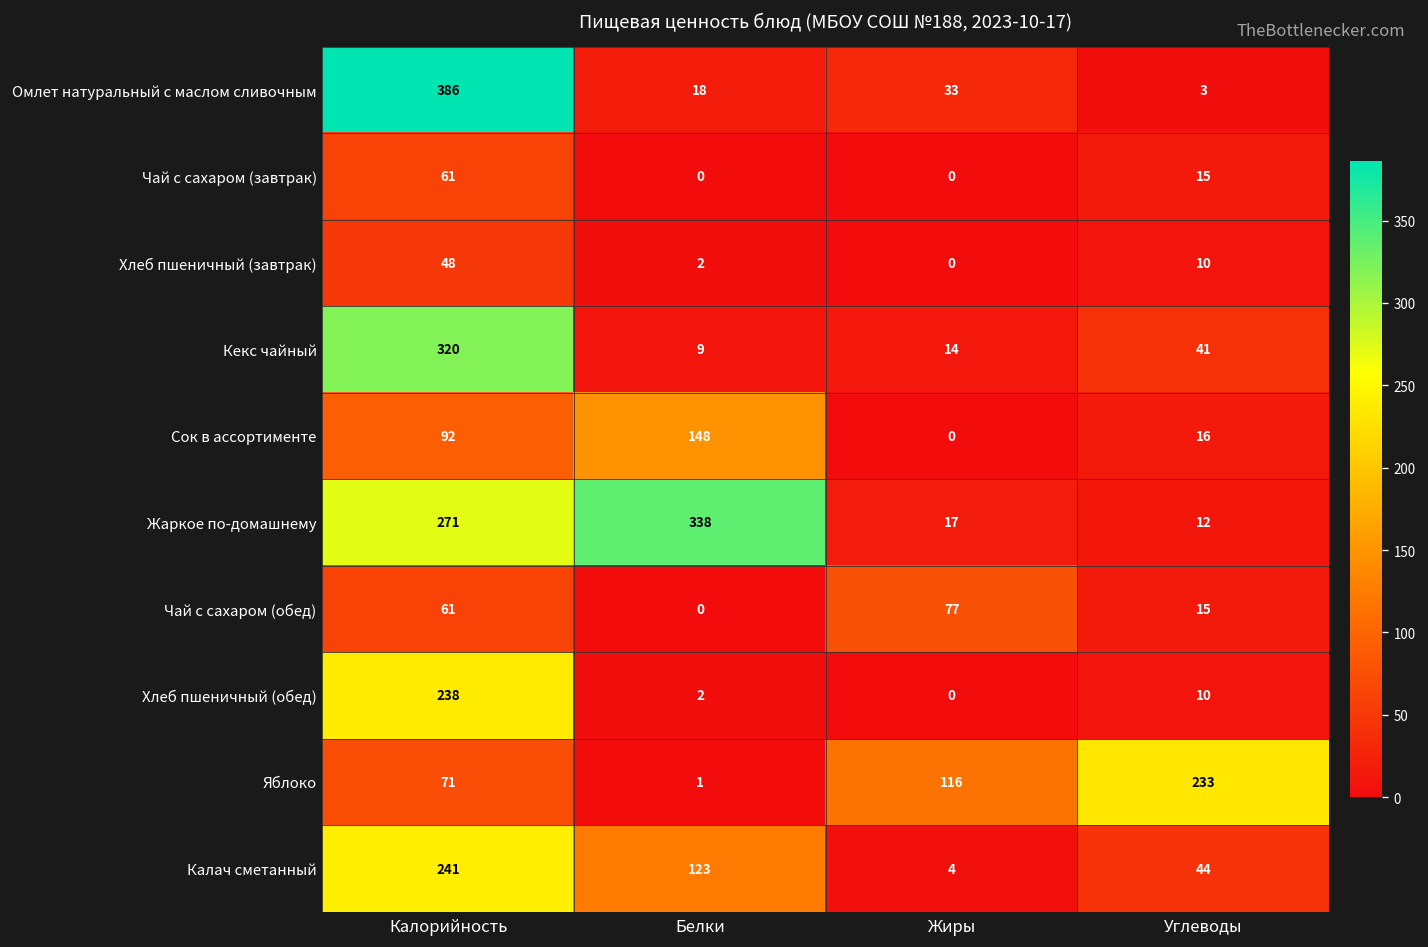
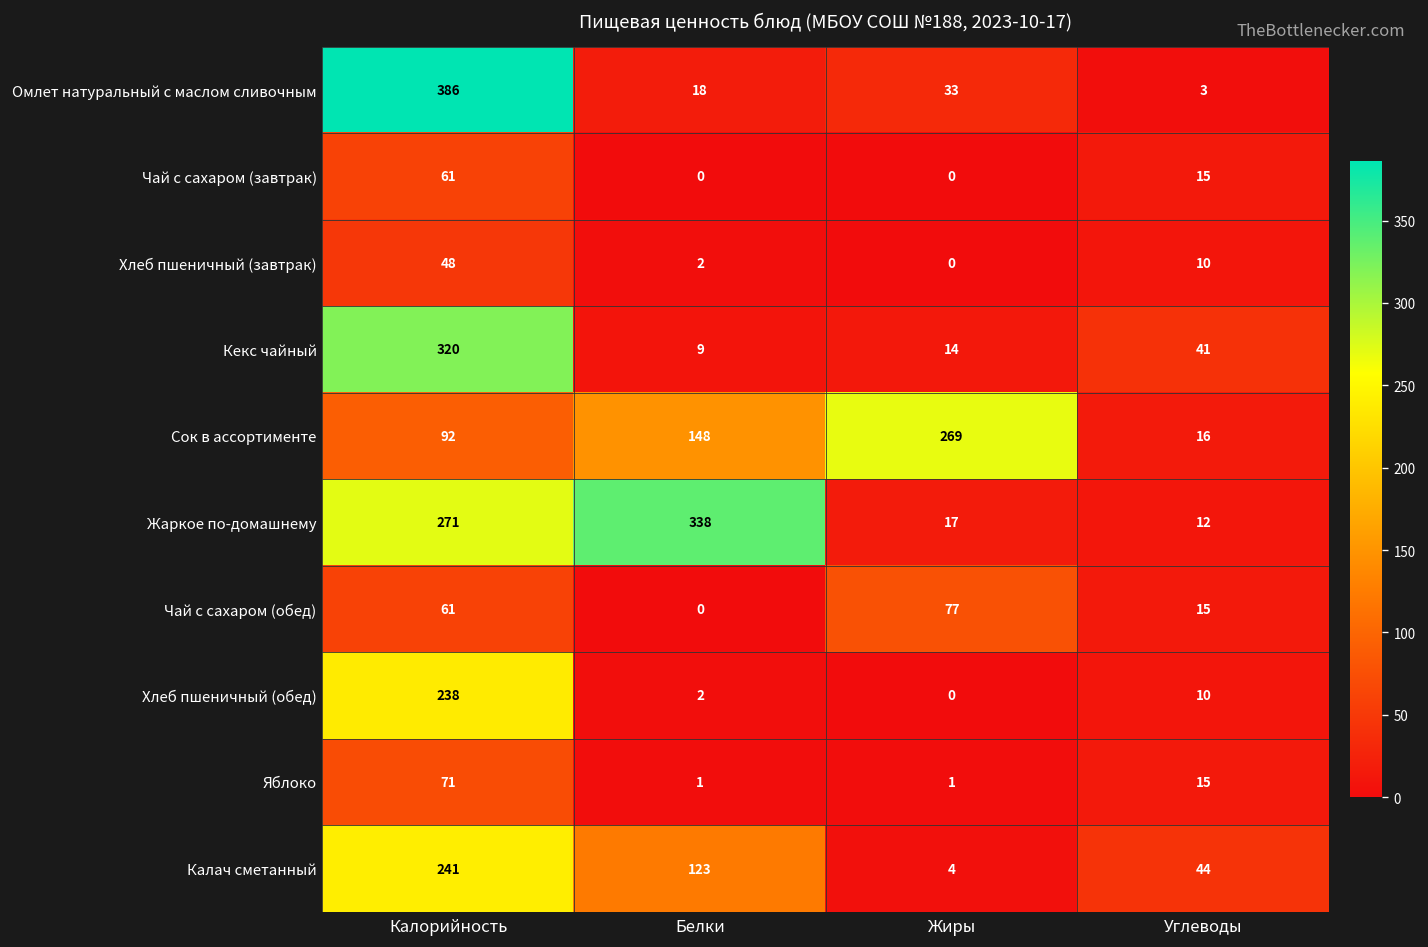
Сок в ассортименте, Жиры: 0 -> 269
Яблоко, Жиры: 116 -> 1
Яблоко, Углеводы: 233 -> 15
